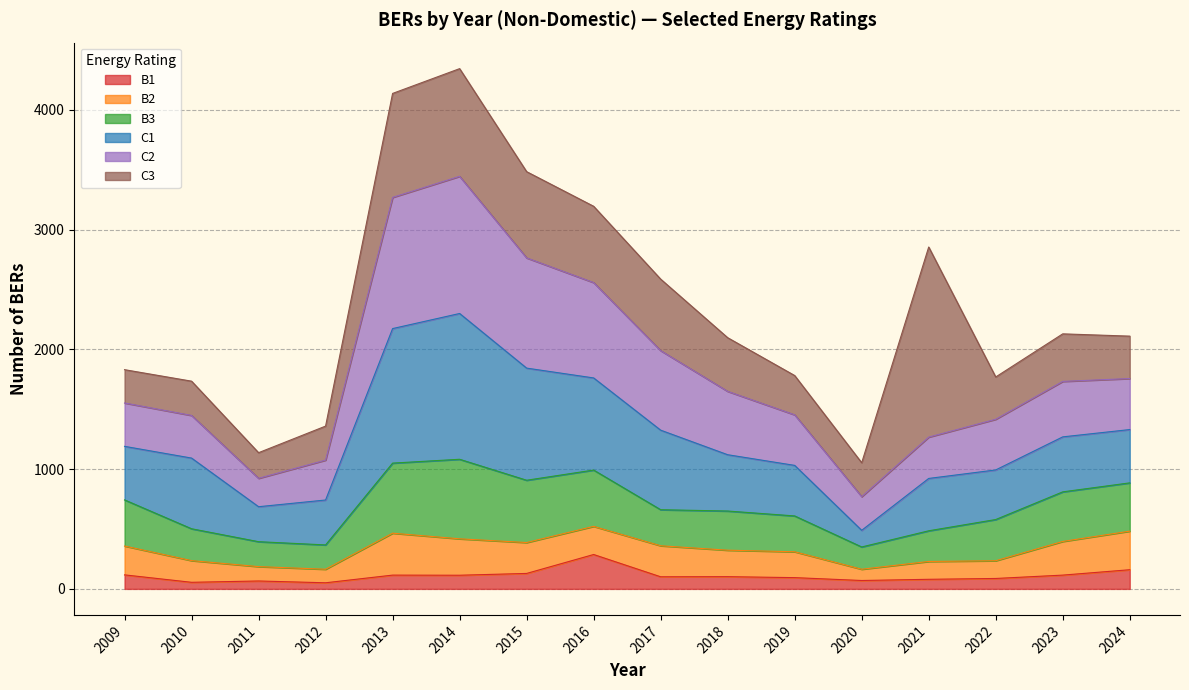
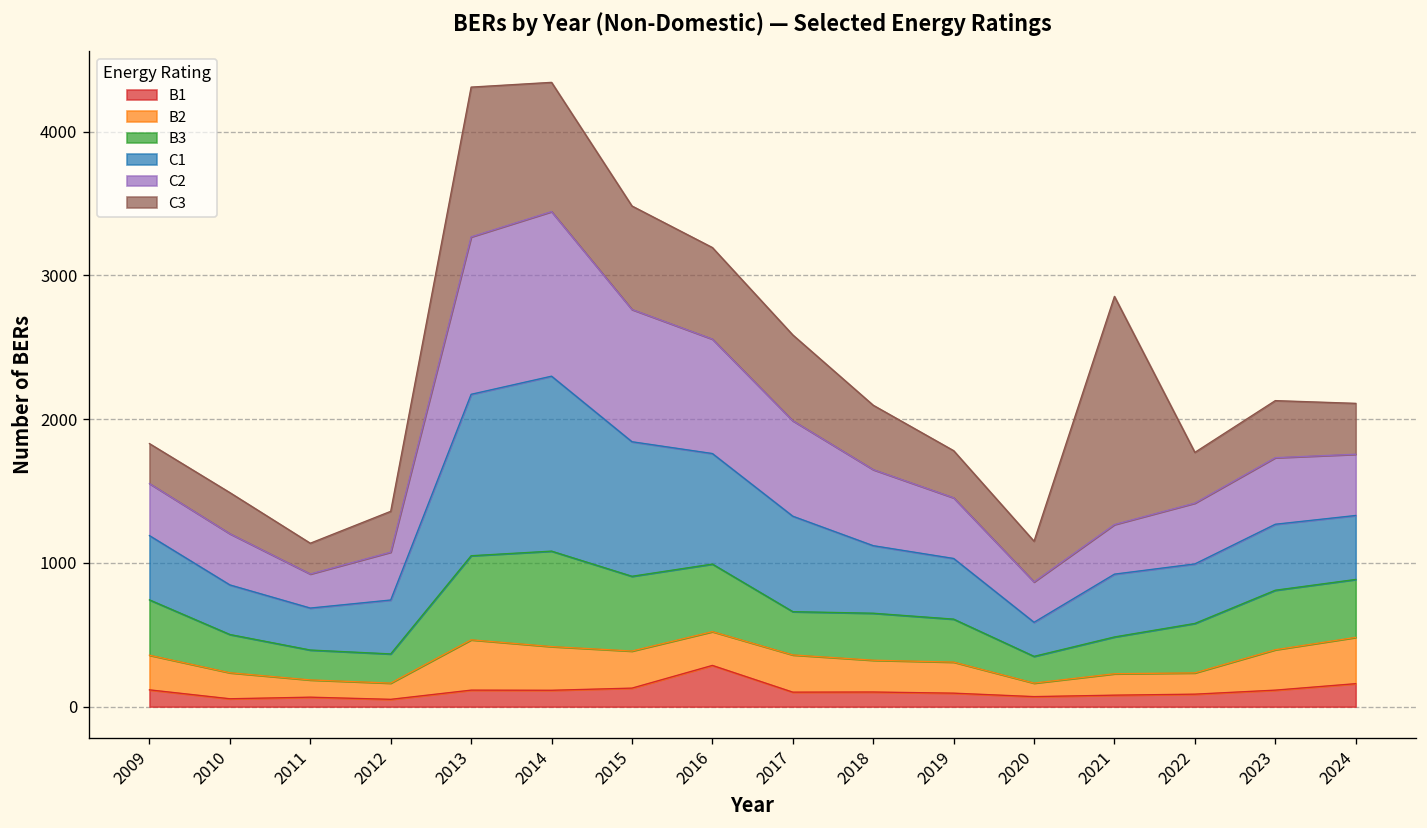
C1, 2010: 590 -> 350
C3, 2013: 870 -> 1040
C1, 2020: 140 -> 240
